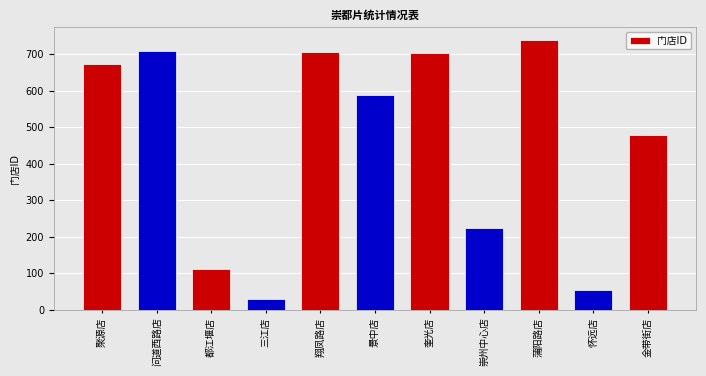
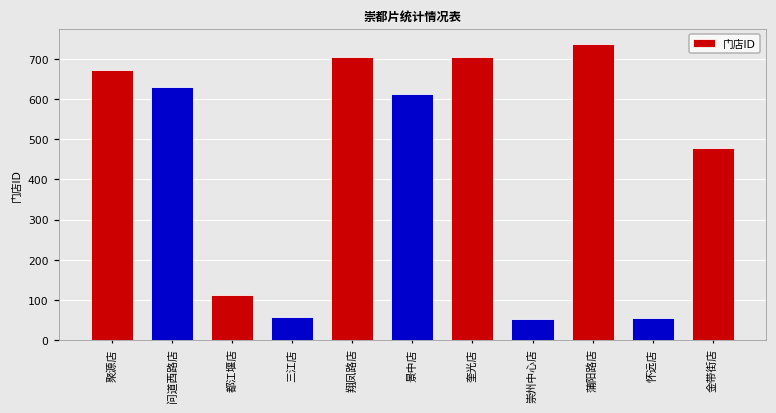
问道西路店: 710 -> 630
三江店: 30 -> 60
景中店: 590 -> 610
崇州中心店: 230 -> 50
